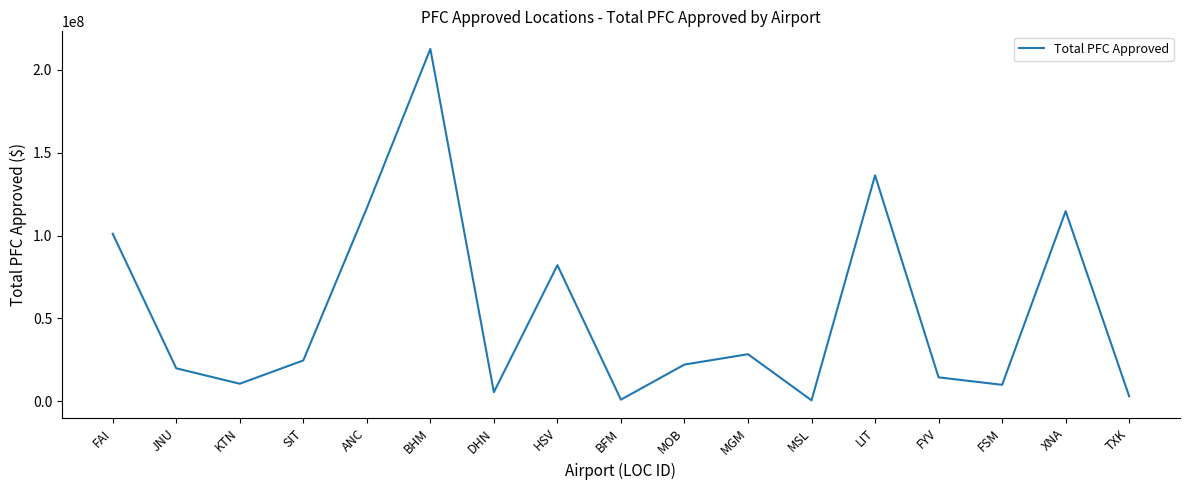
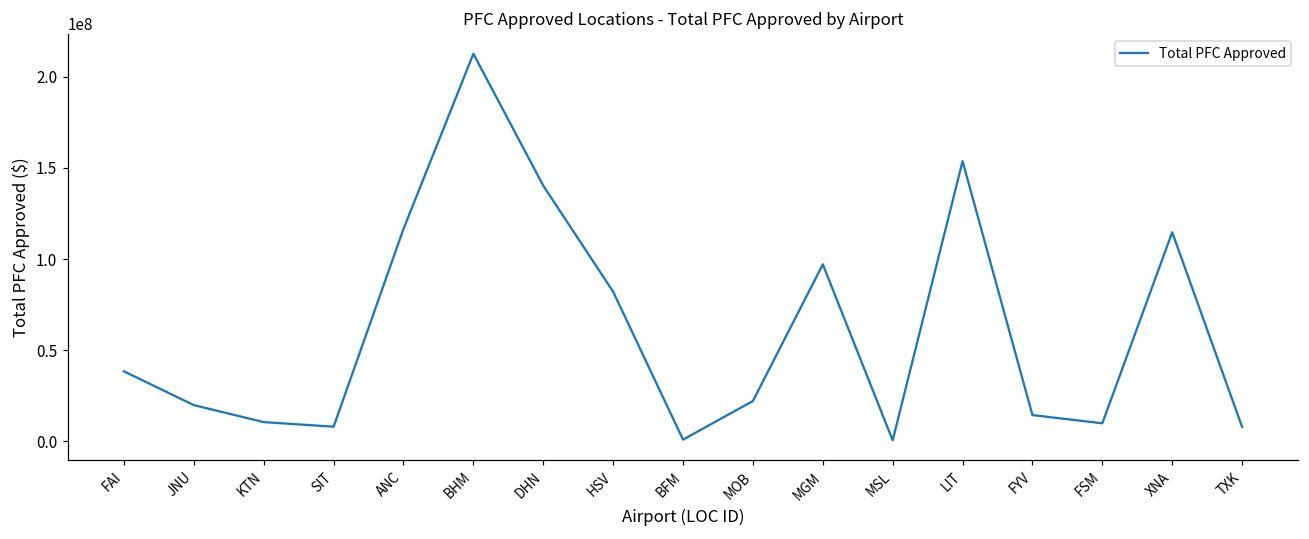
FAI: 101000000 -> 38000000
SIT: 25000000 -> 8000000
DHN: 6000000 -> 140000000
MGM: 28000000 -> 97000000
LIT: 136000000 -> 154000000
TXK: 3000000 -> 8000000
